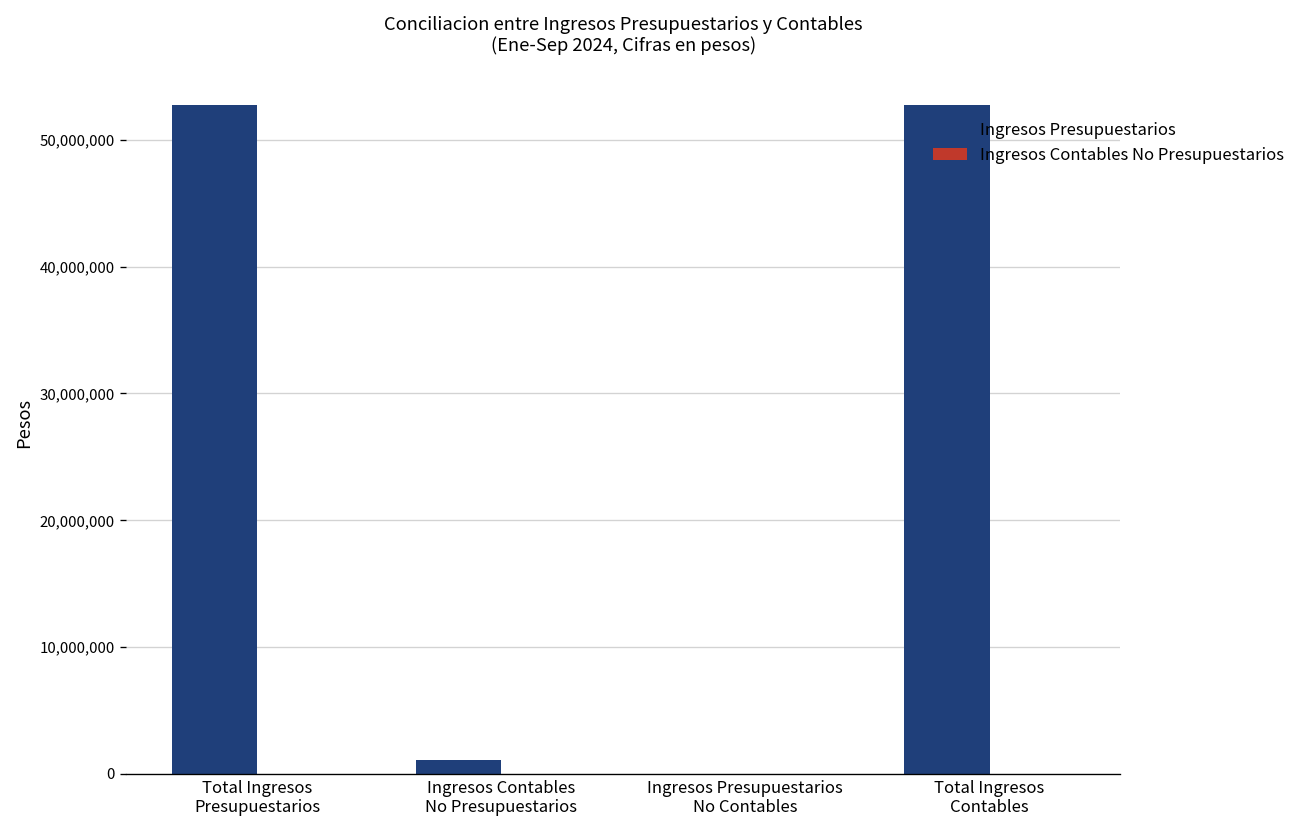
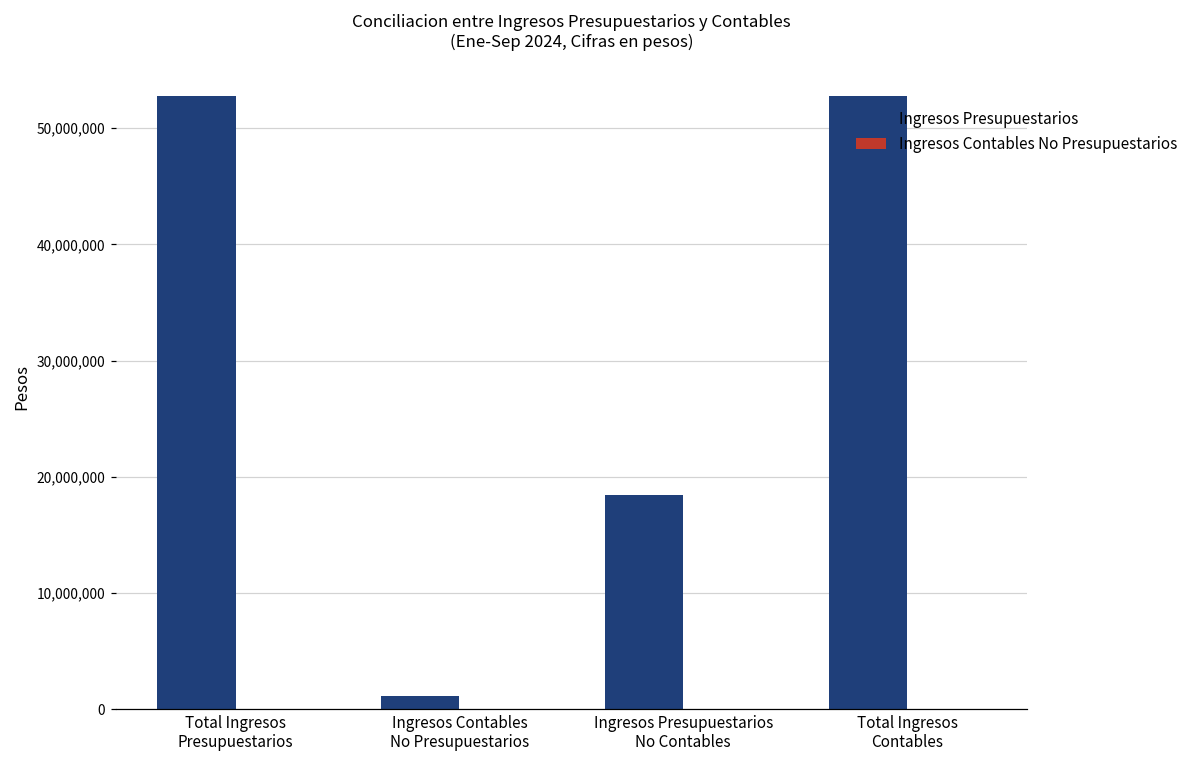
Ingresos Presupuestarios, Ingresos Presupuestarios No Contables: 0 -> 18,500,000
